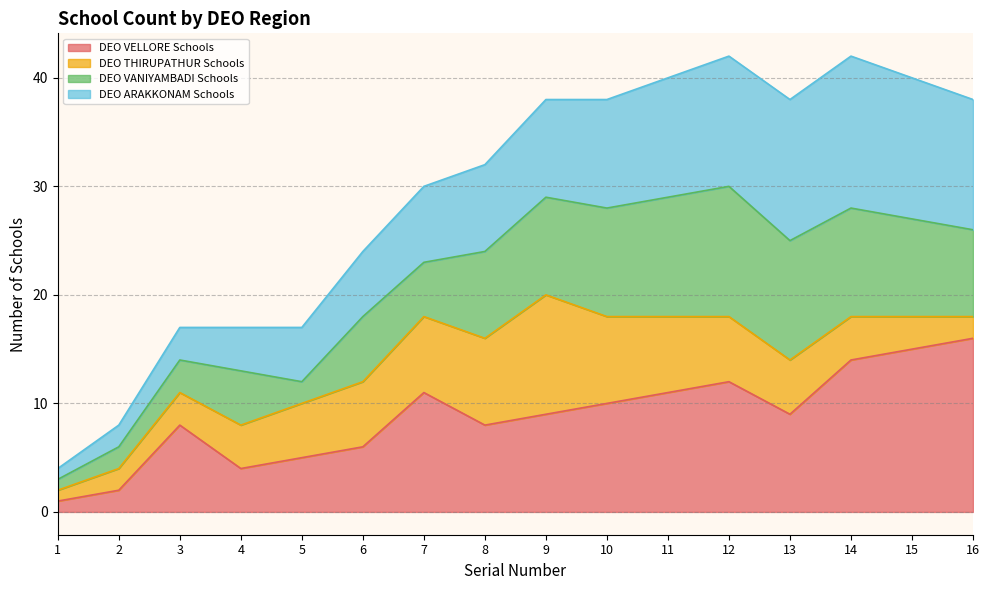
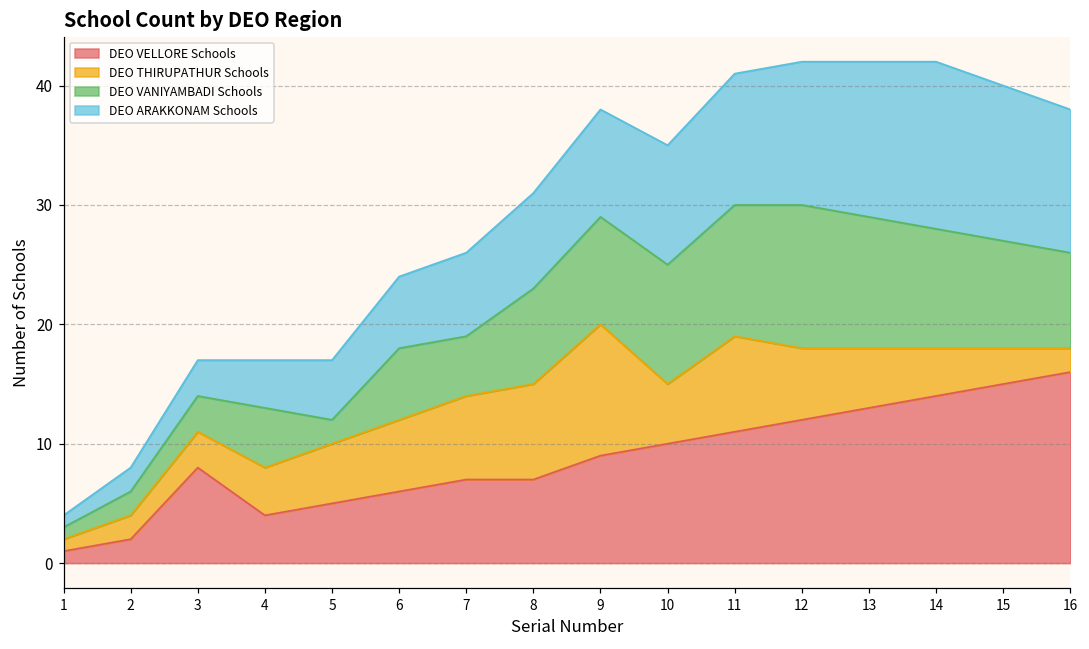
DEO VELLORE Schools, 7: 11 -> 7
DEO VELLORE Schools, 8: 8 -> 7
DEO THIRUPATHUR Schools, 10: 8 -> 5
DEO THIRUPATHUR Schools, 11: 7 -> 8
DEO VELLORE Schools, 13: 9 -> 13
